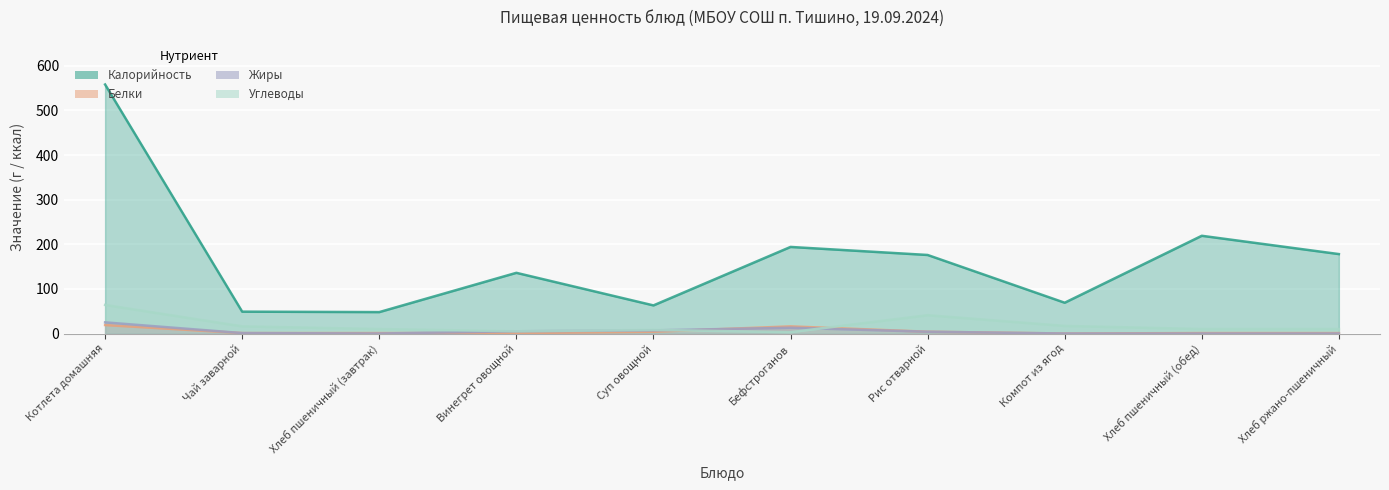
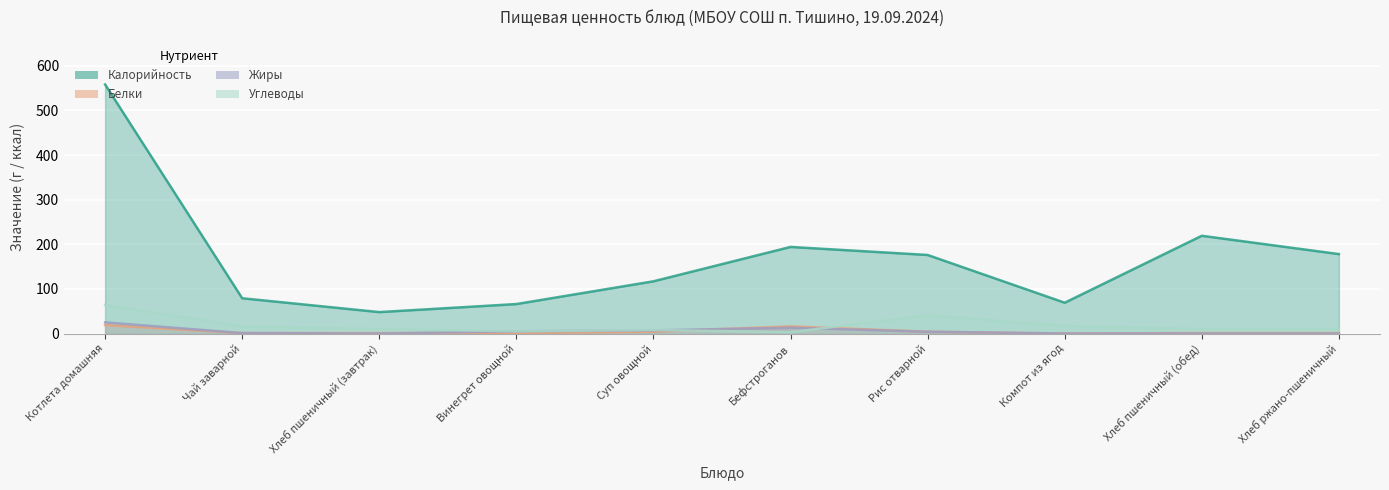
Калорийность, Чай заварной: 50 -> 80
Калорийность, Винегрет овощной: 140 -> 70
Калорийность, Суп овощной: 60 -> 120
